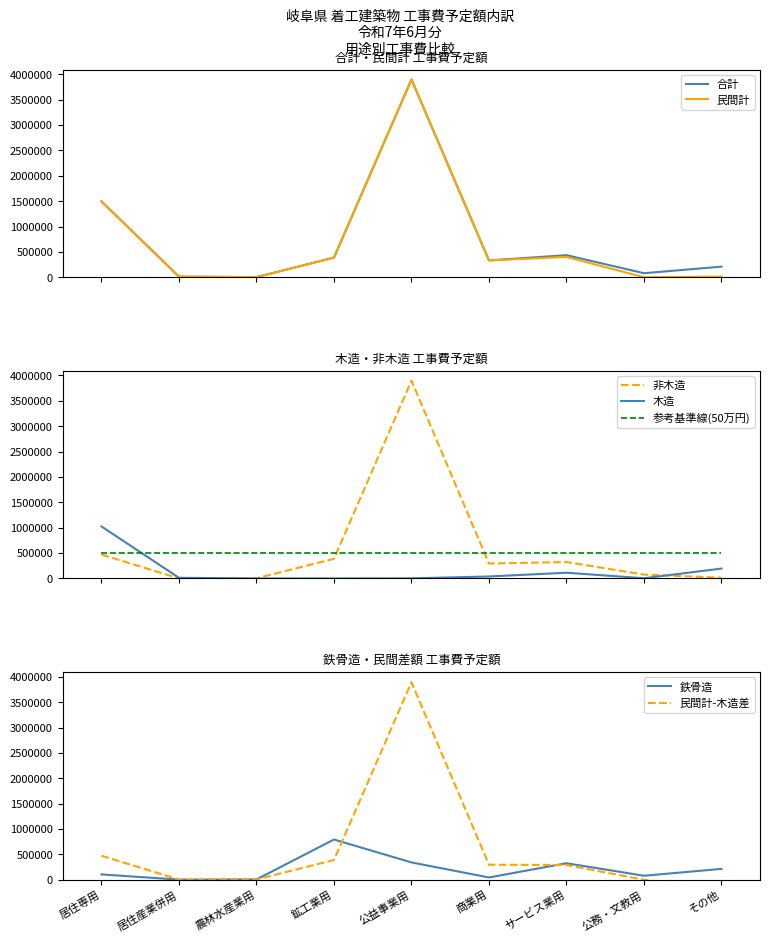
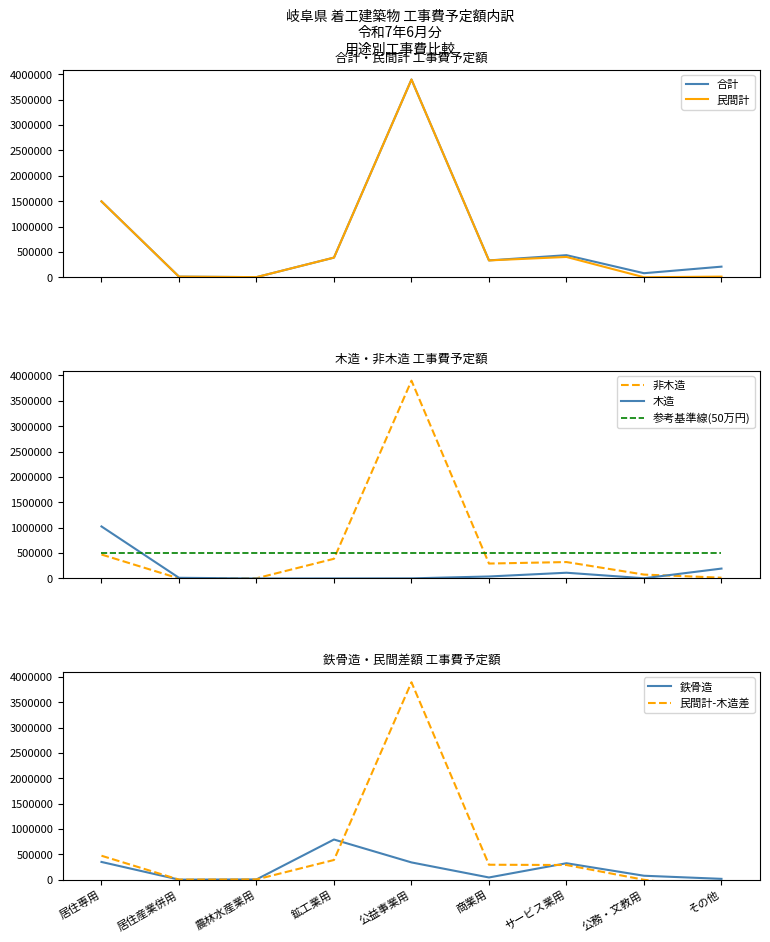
鉄骨造・民間差額 工事費予定額, 鉄骨造, 居住専用: 100000 -> 300000
鉄骨造・民間差額 工事費予定額, 鉄骨造, その他: 200000 -> 0
